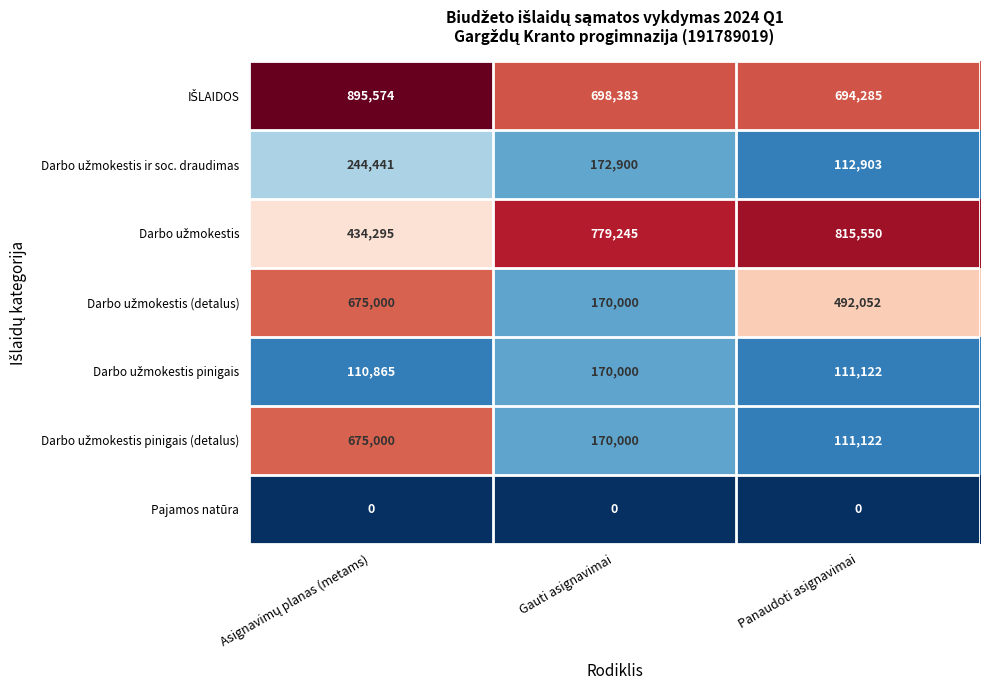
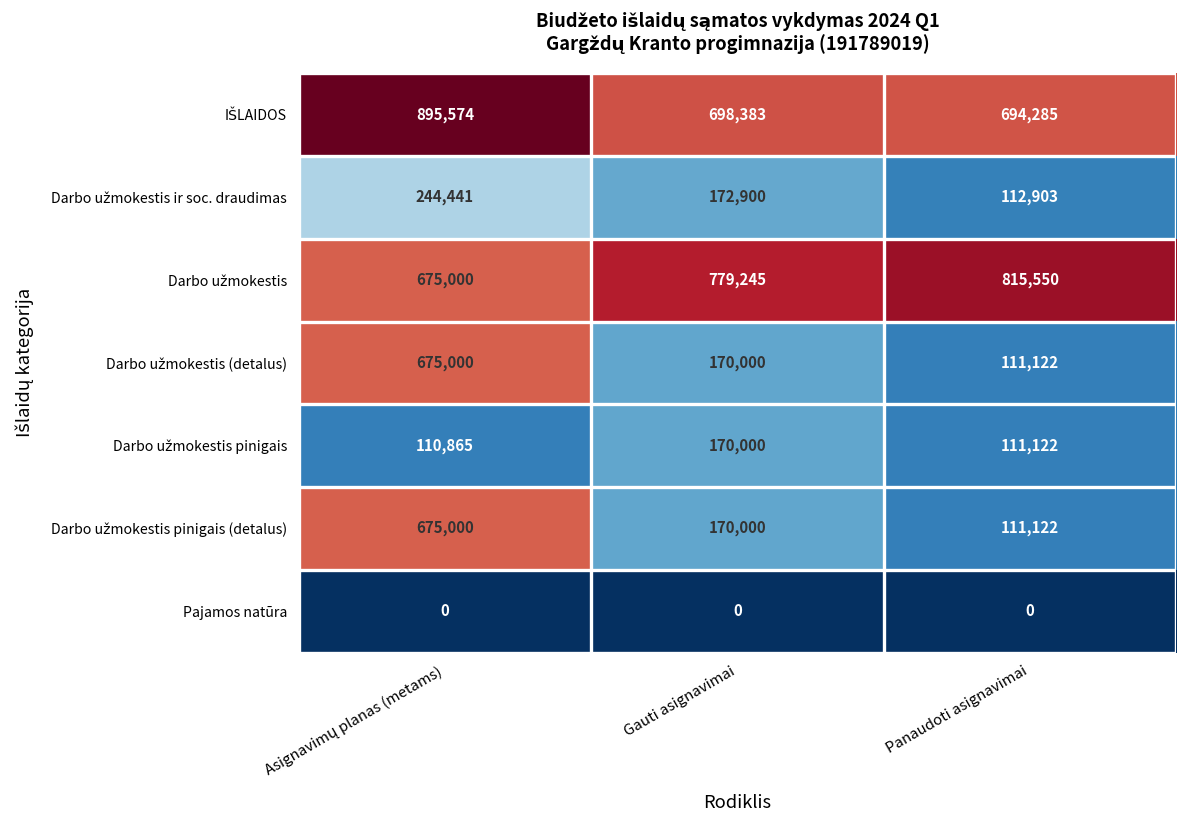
Darbo užmokestis, Asignavimų planas (metams): 434,295 -> 675,000
Darbo užmokestis (detalus), Panaudoti asignavimai: 492,052 -> 111,122
